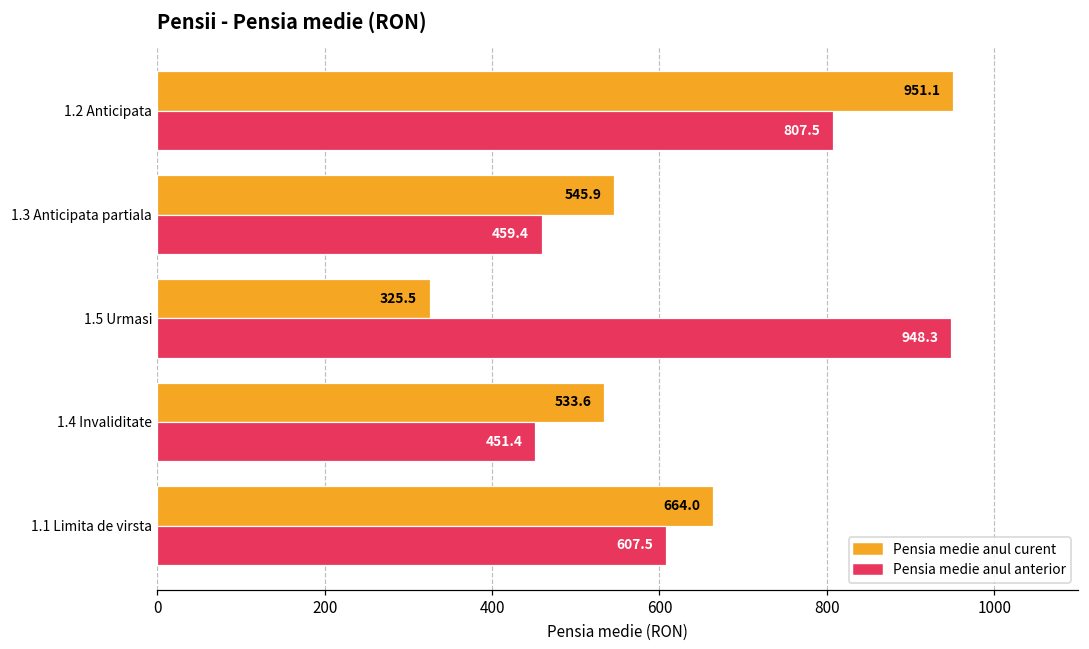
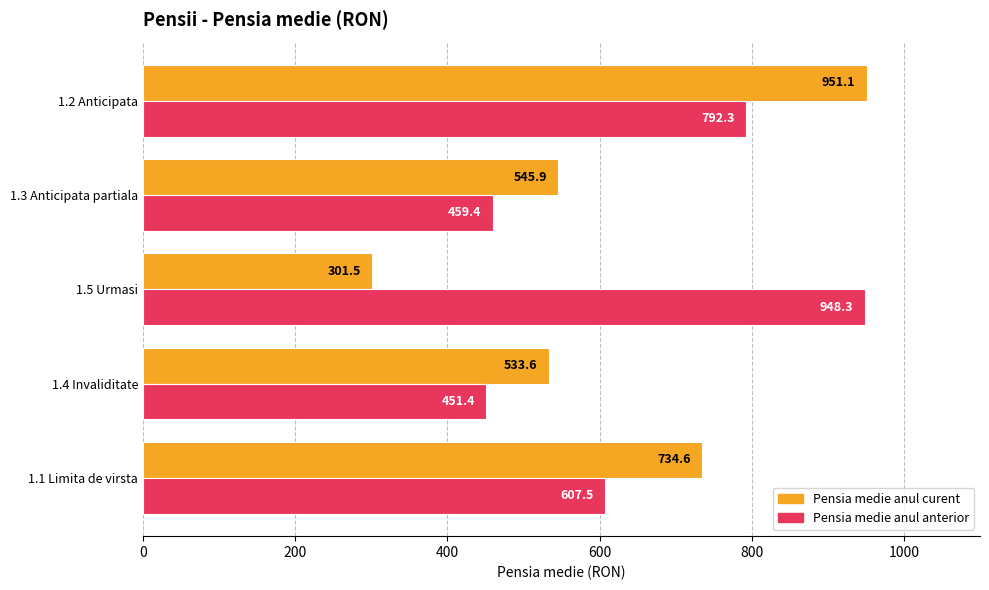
Pensia medie anul anterior, 1.2 Anticipata: 807.5 -> 792.3
Pensia medie anul curent, 1.5 Urmasi: 325.5 -> 301.5
Pensia medie anul curent, 1.1 Limita de virsta: 664.0 -> 734.6
